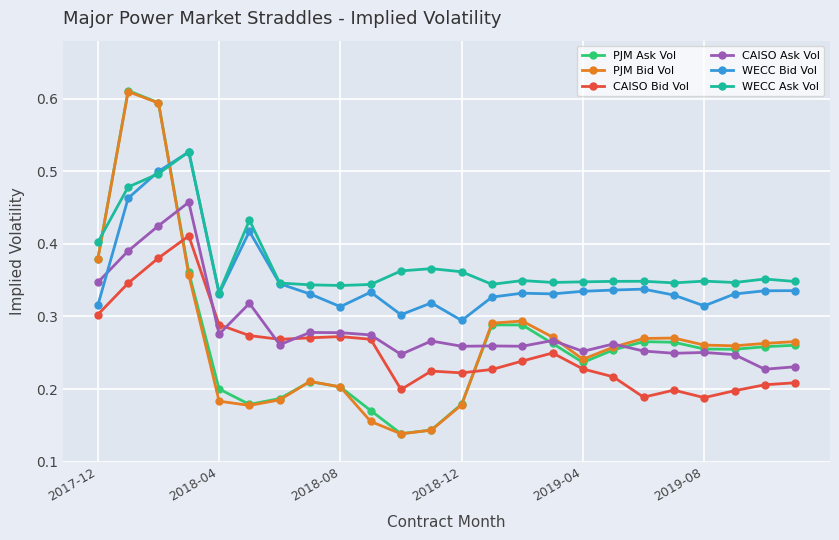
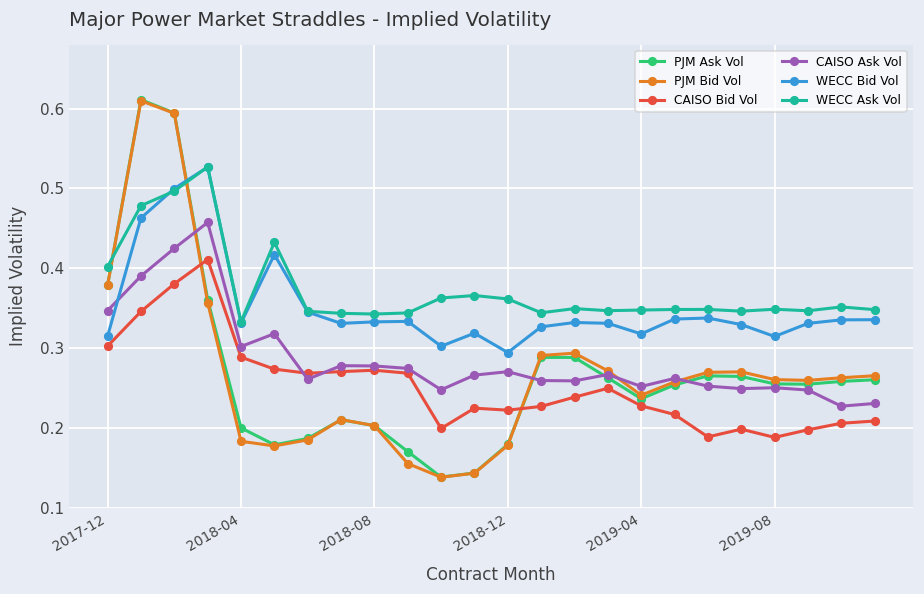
CAISO Ask Vol, 2018-04: 0.28 -> 0.30
WECC Bid Vol, 2018-08: 0.31 -> 0.33
CAISO Ask Vol, 2018-12: 0.26 -> 0.27
WECC Bid Vol, 2019-04: 0.33 -> 0.32
